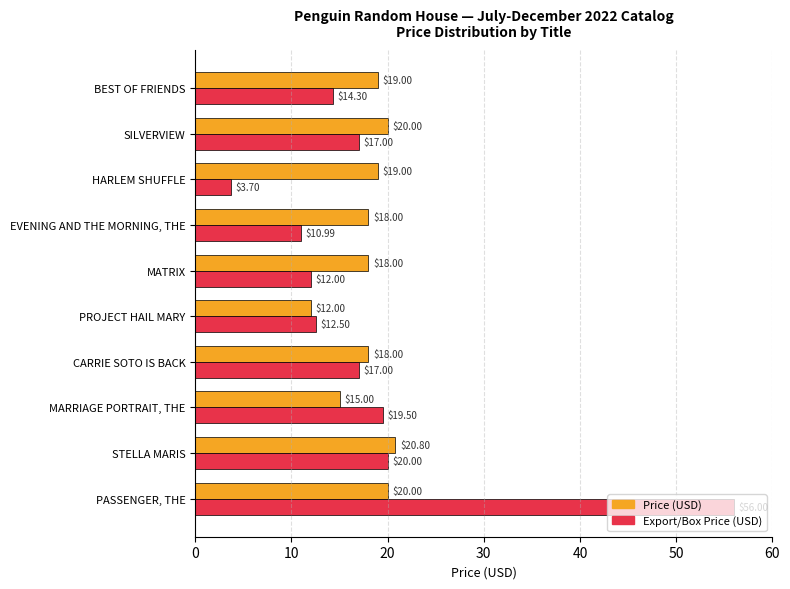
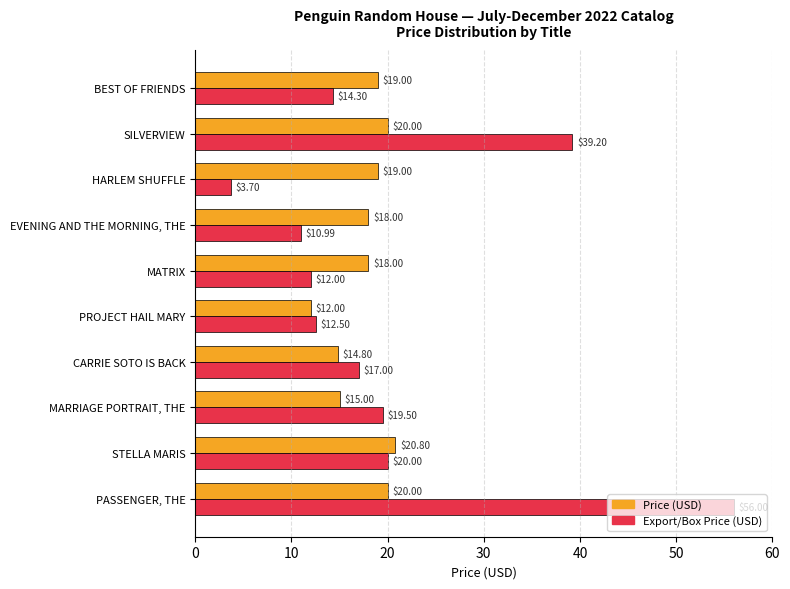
Export/Box Price (USD), SILVERVIEW: $17.00 -> $39.20
Price (USD), CARRIE SOTO IS BACK: $18.00 -> $14.80
